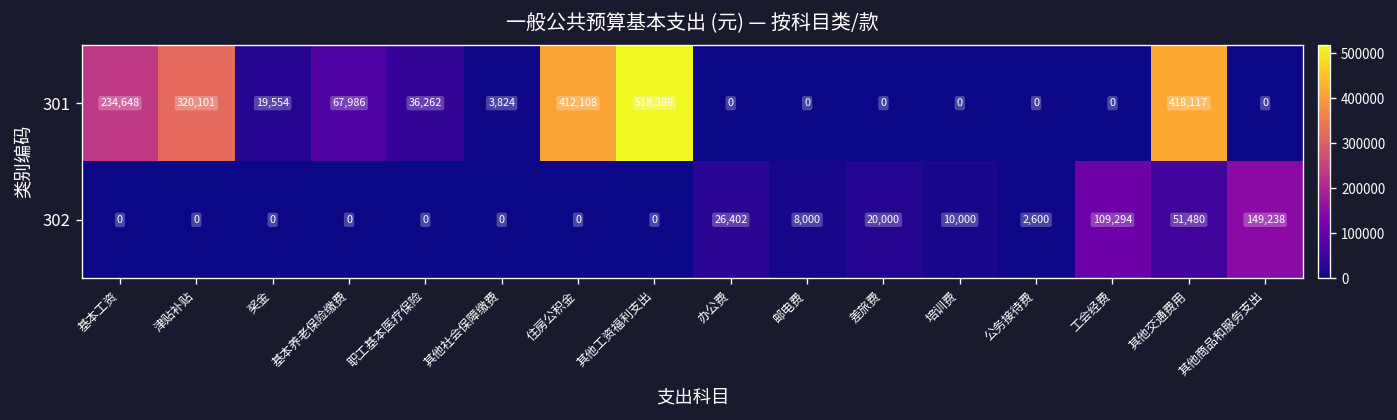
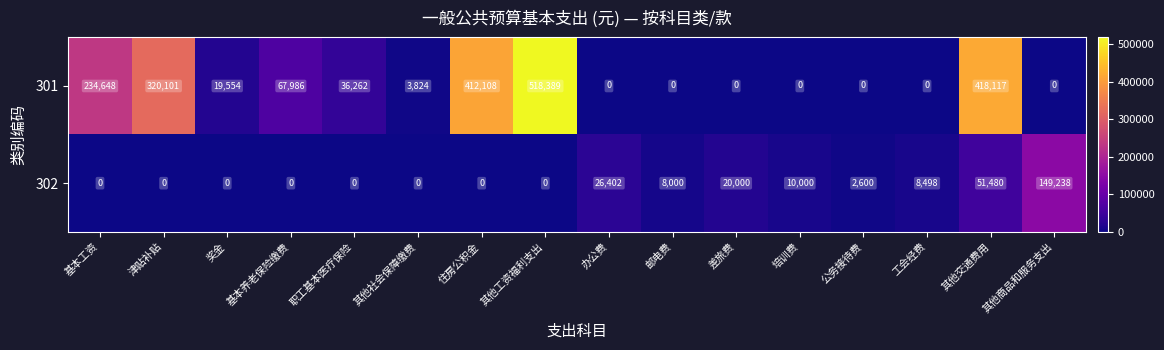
302, 工会经费: 109,294 -> 8,498
